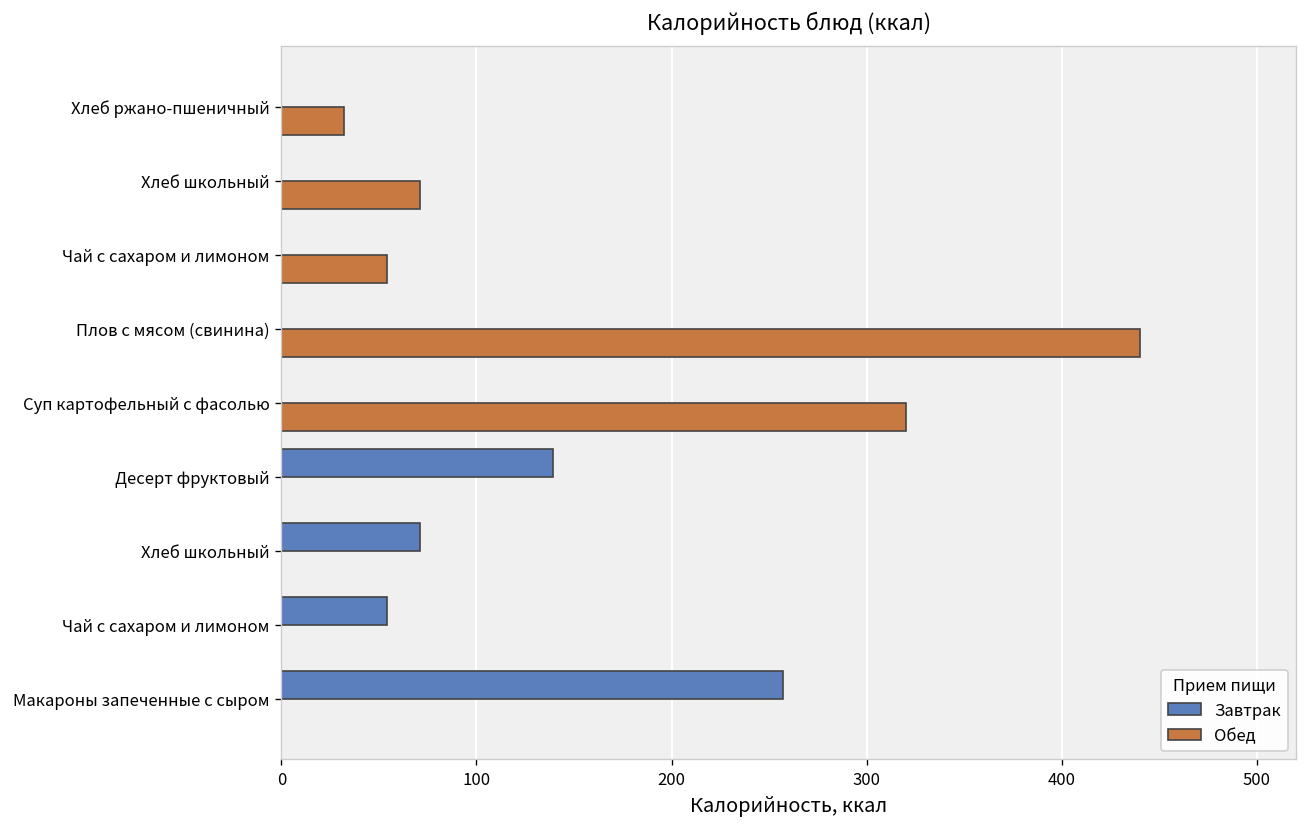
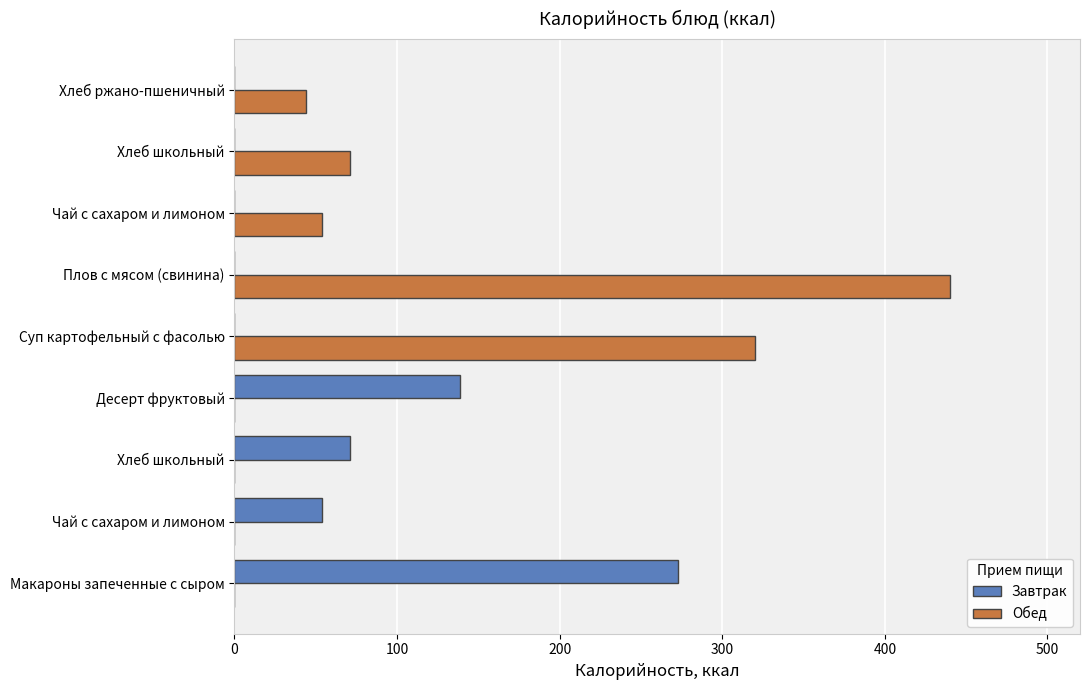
Обед, Хлеб ржано-пшеничный: 32 -> 44
Завтрак, Макароны запеченные с сыром: 257 -> 273
